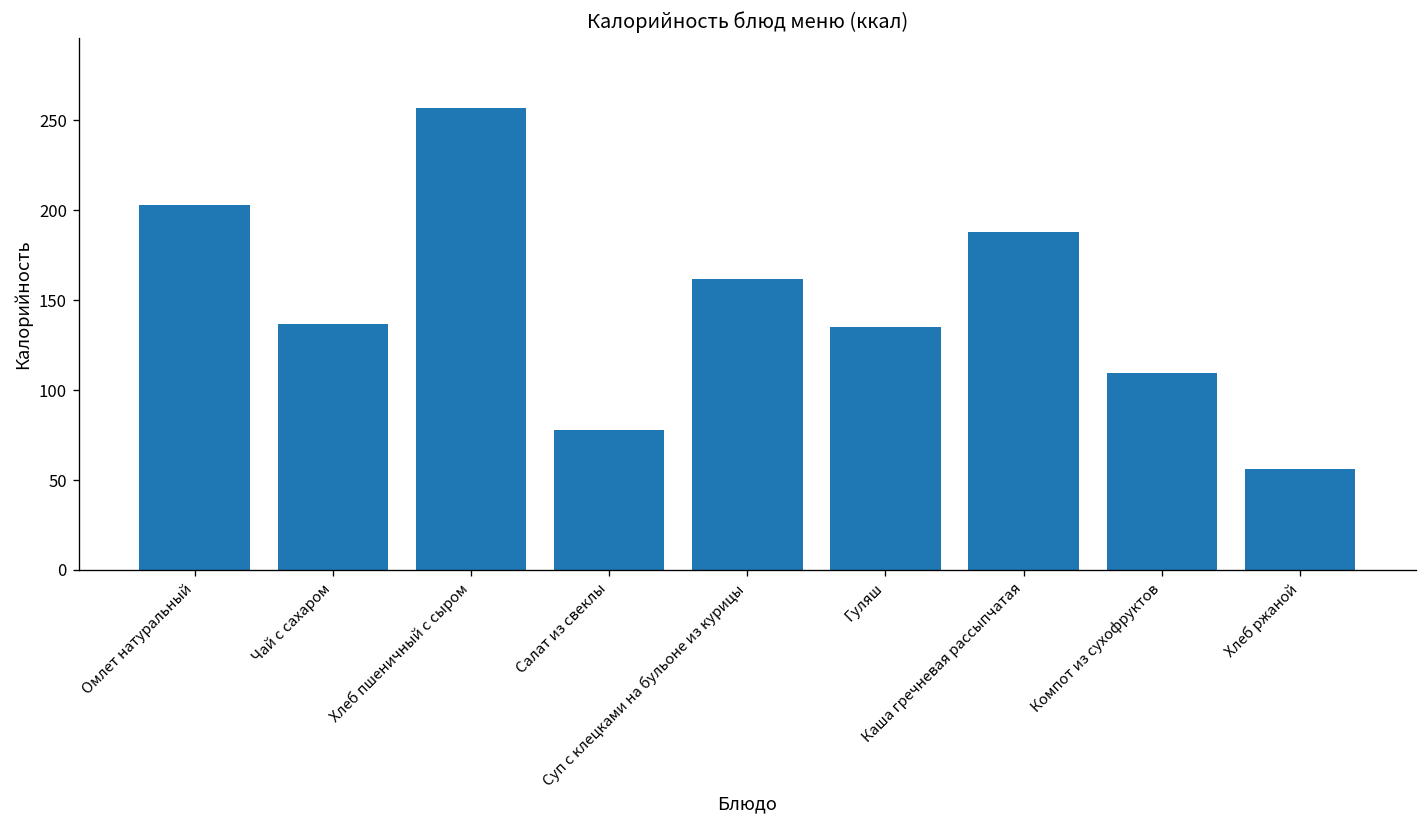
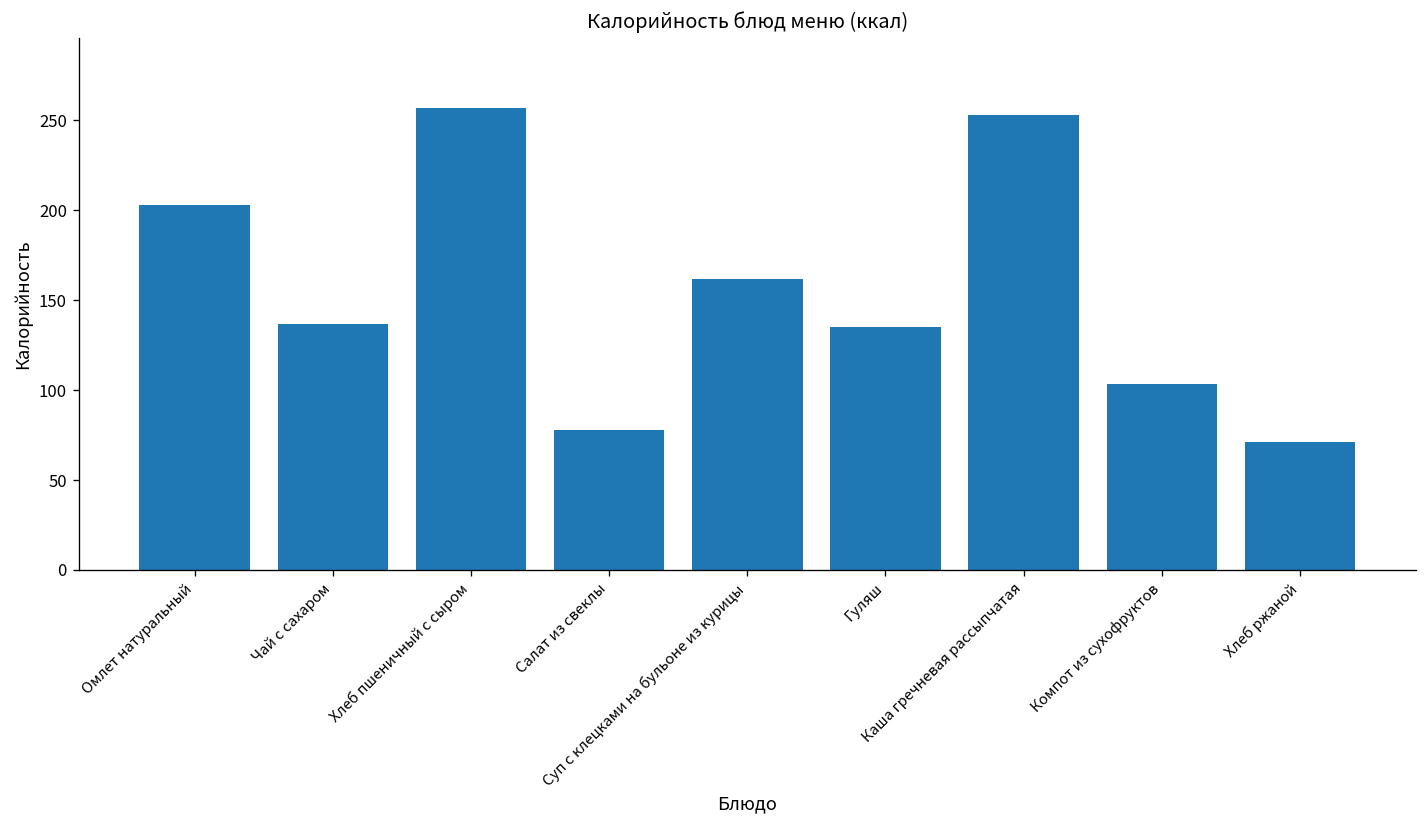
Каша гречневая рассыпчатая: 188 -> 253
Компот из сухофруктов: 110 -> 103
Хлеб ржаной: 56 -> 71
